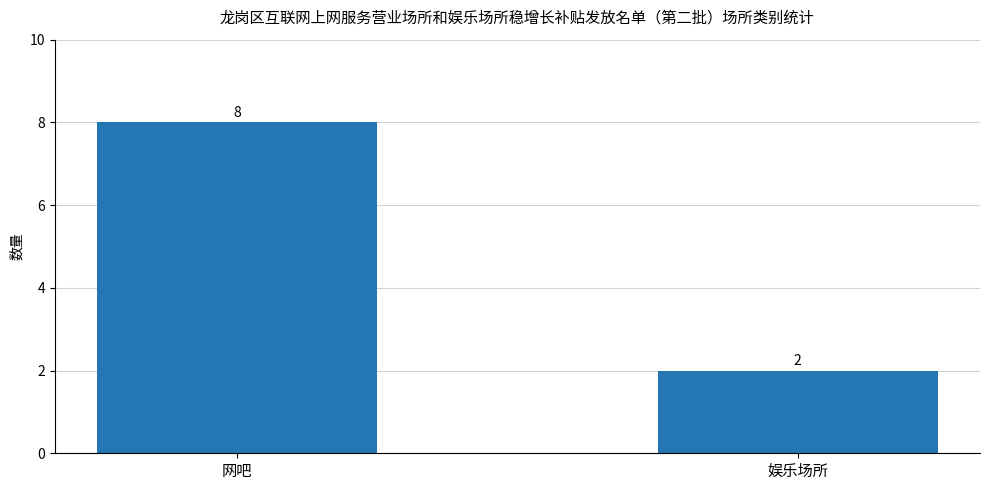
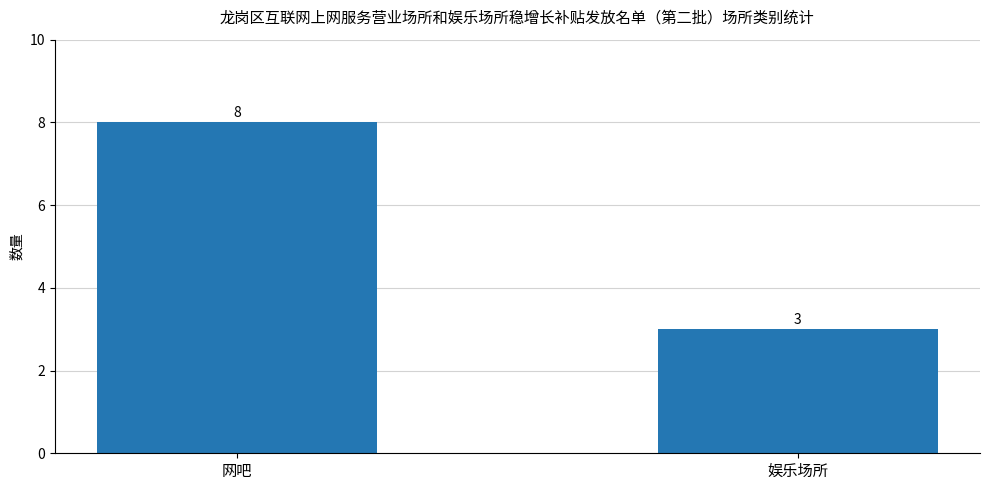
娱乐场所: 2 -> 3
